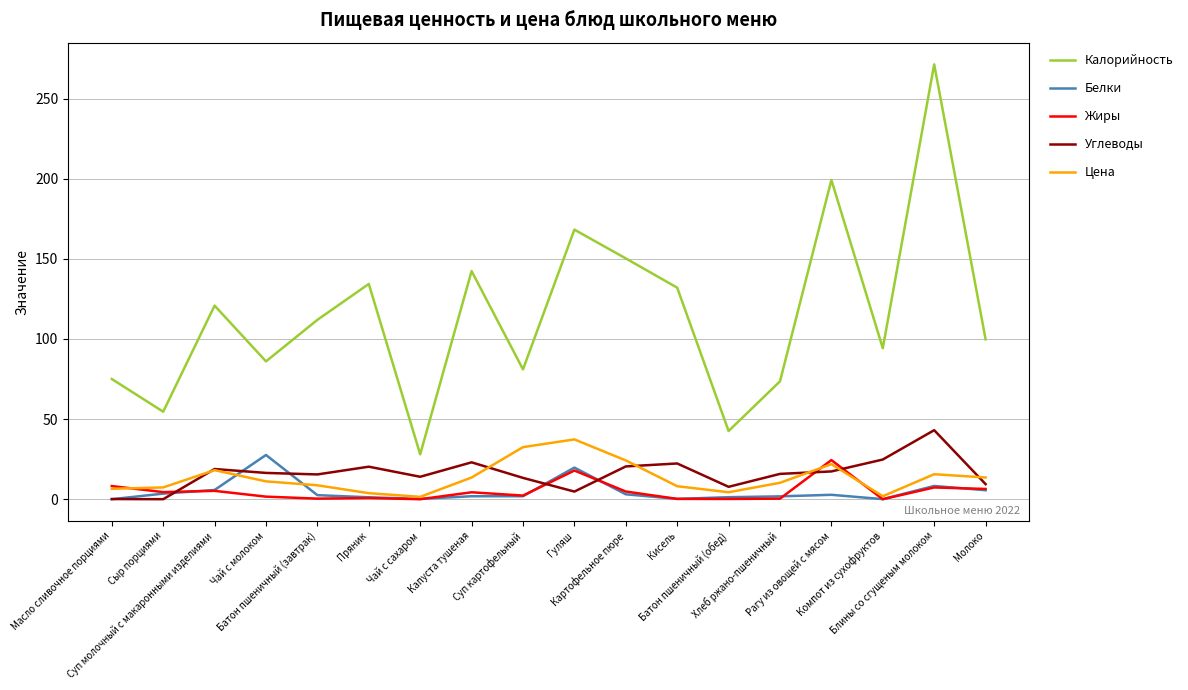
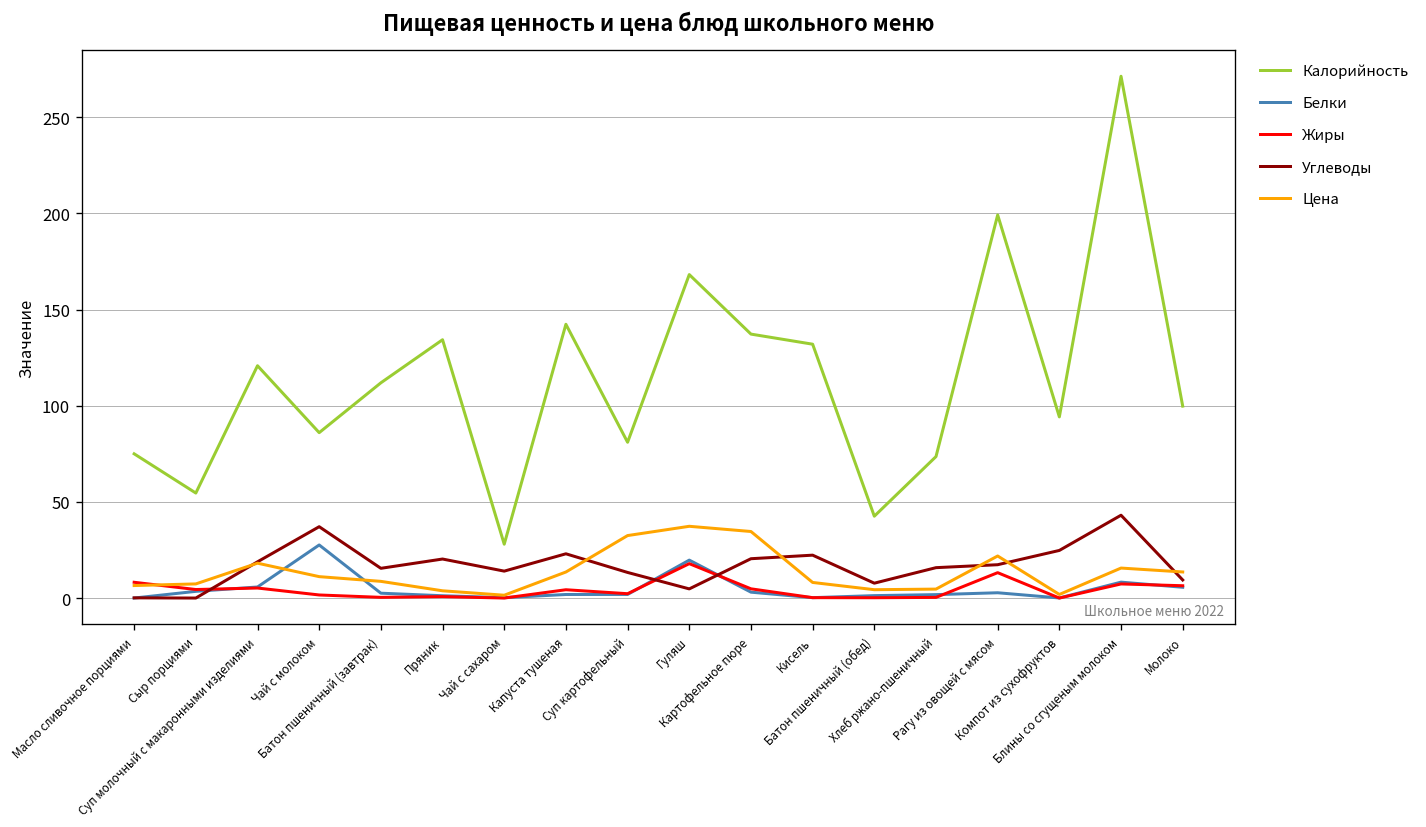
Углеводы, Чай с молоком: 16 -> 37
Калорийность, Картофельное пюре: 150 -> 137
Цена, Картофельное пюре: 24 -> 35
Цена, Хлеб ржано-пшеничный: 10 -> 5
Жиры, Рагу из овощей с мясом: 24 -> 13
